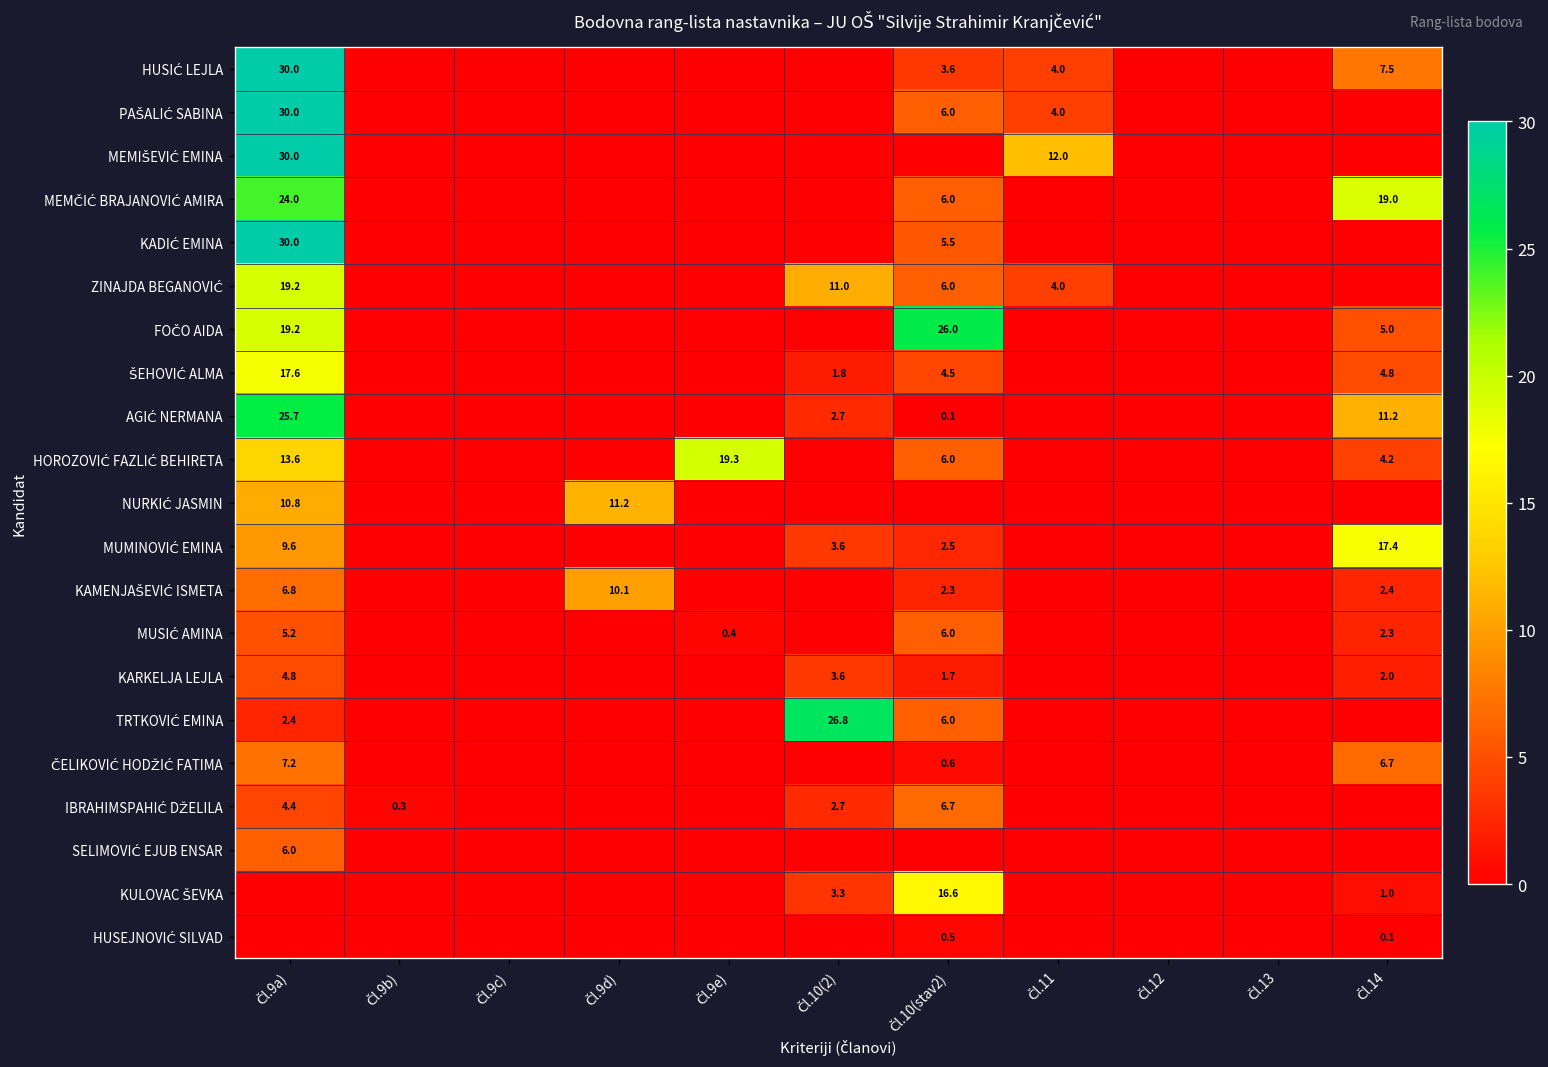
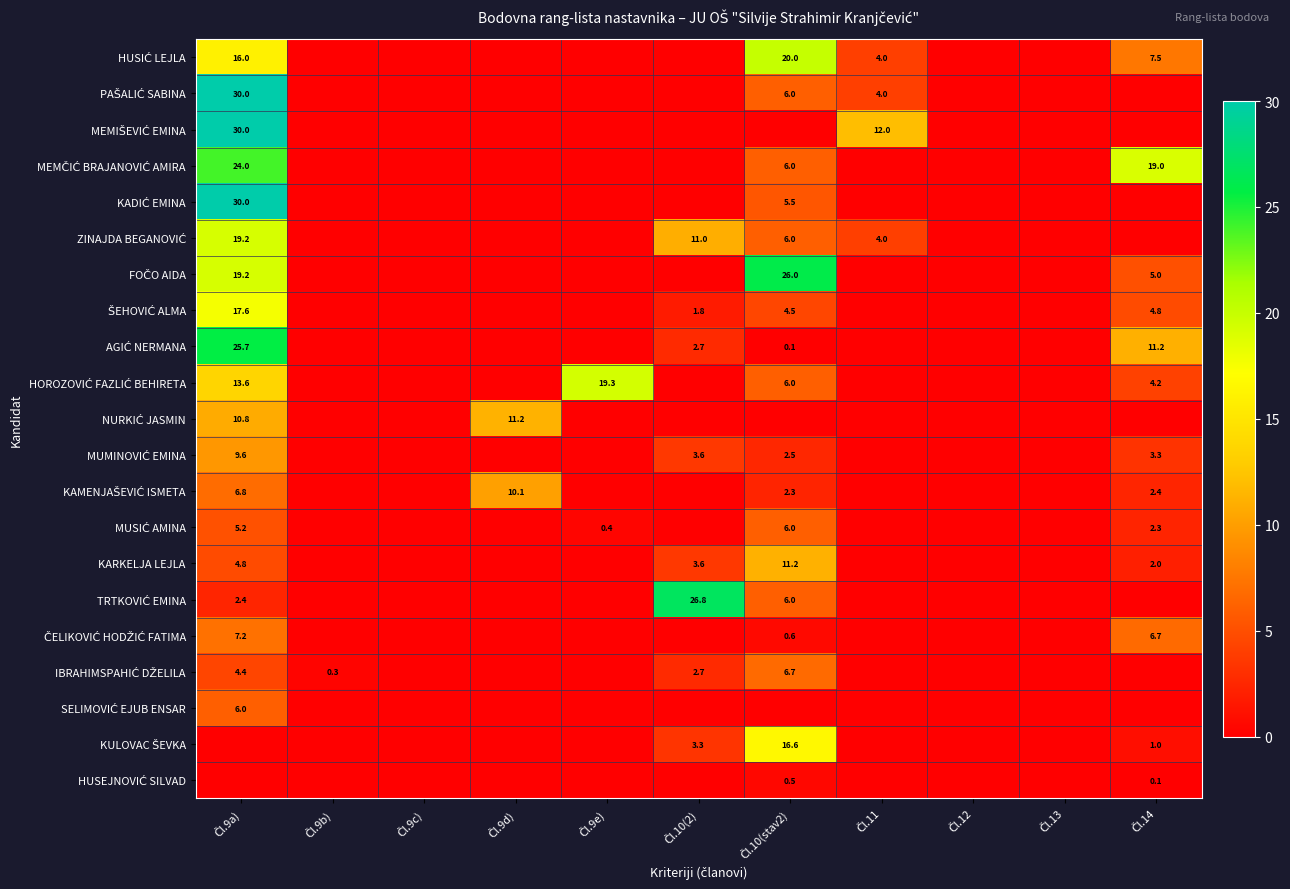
HUSIĆ LEJLA, Čl.9a): 30.0 -> 16.0
HUSIĆ LEJLA, Čl.10(stav2): 3.6 -> 20.0
MUMINOVIĆ EMINA, Čl.14: 17.4 -> 3.3
KARKELJA LEJLA, Čl.10(stav2): 1.7 -> 11.2
